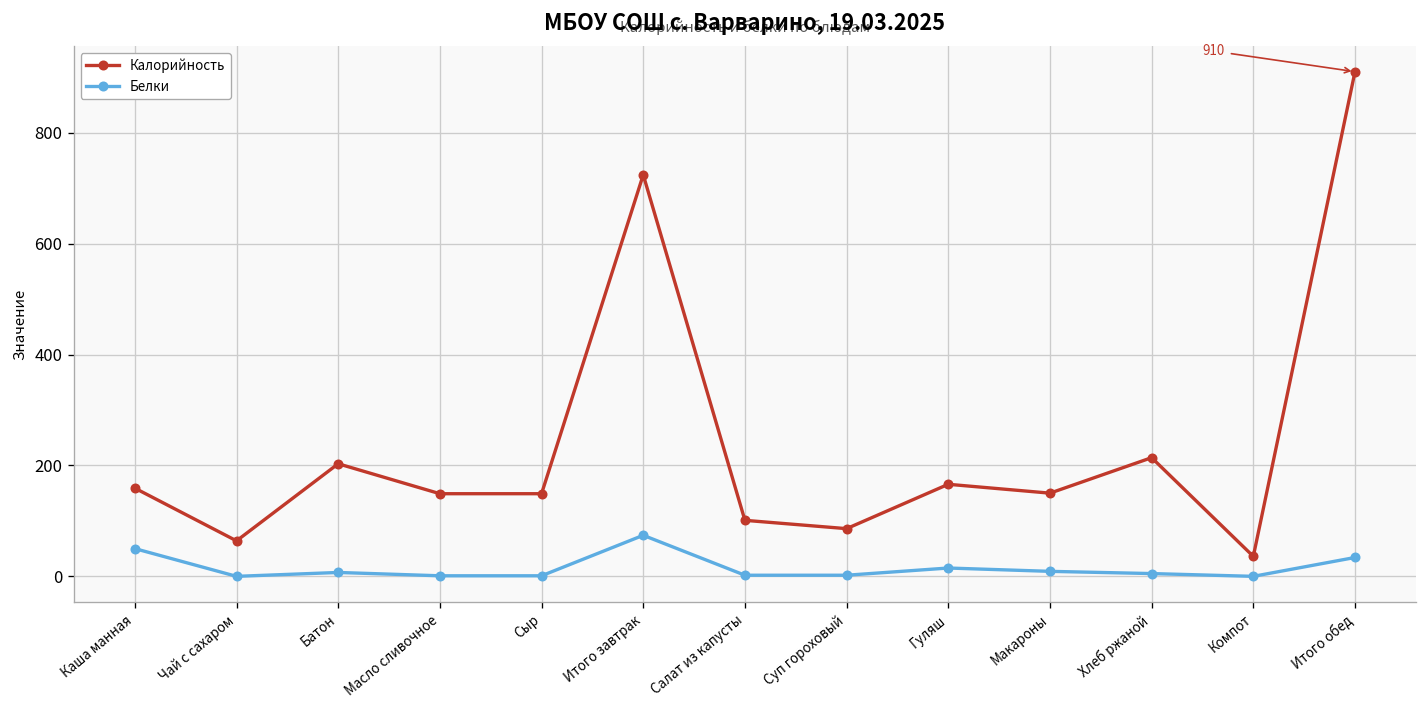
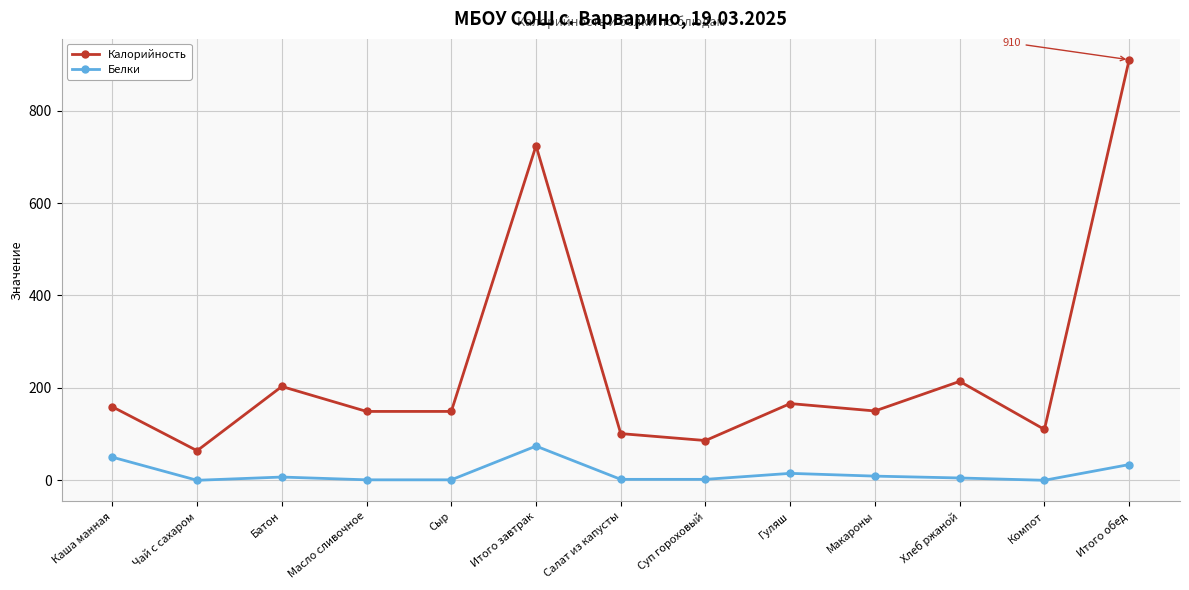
Калорийность, Компот: 40 -> 110
